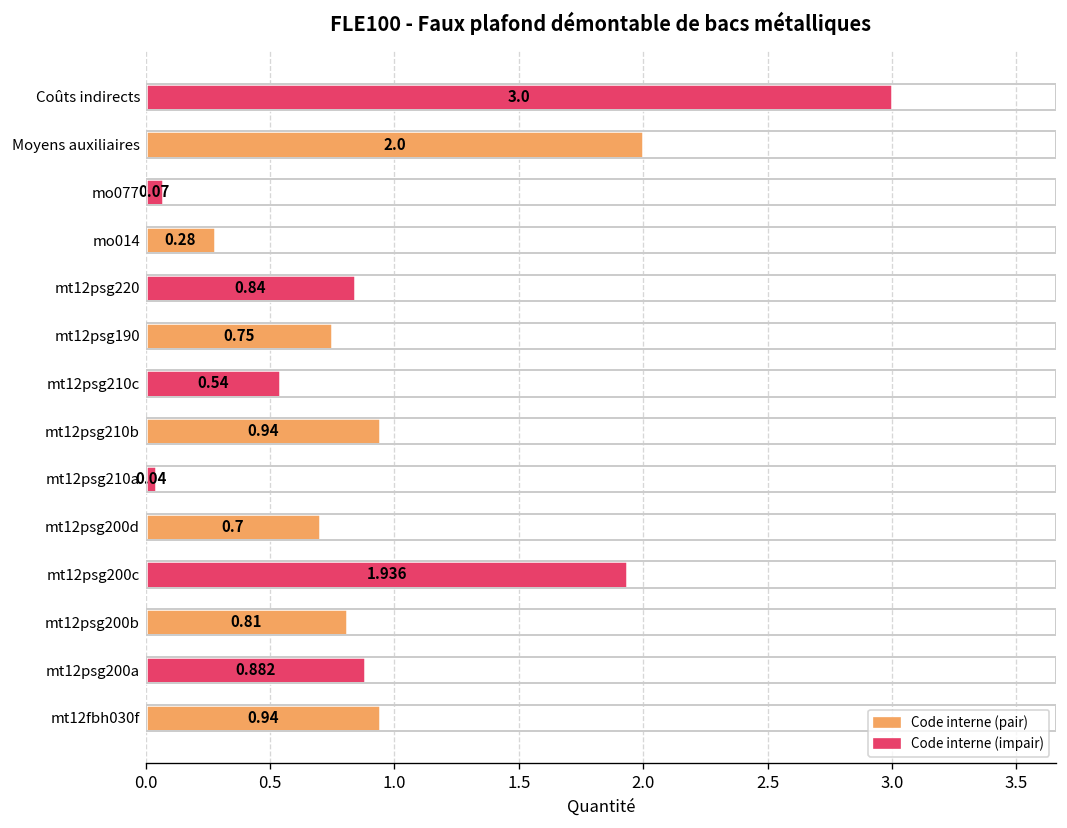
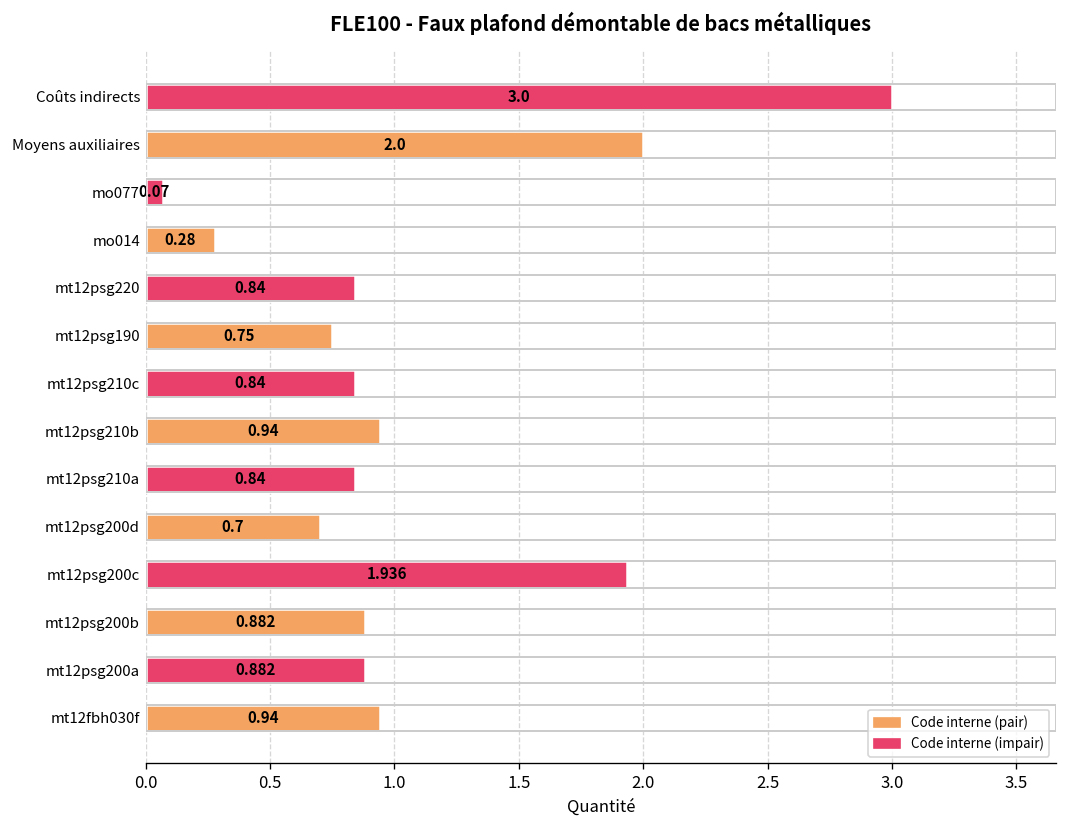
mt12psg210c: 0.54 -> 0.84
mt12psg210a: 0.04 -> 0.84
mt12psg200b: 0.81 -> 0.882
